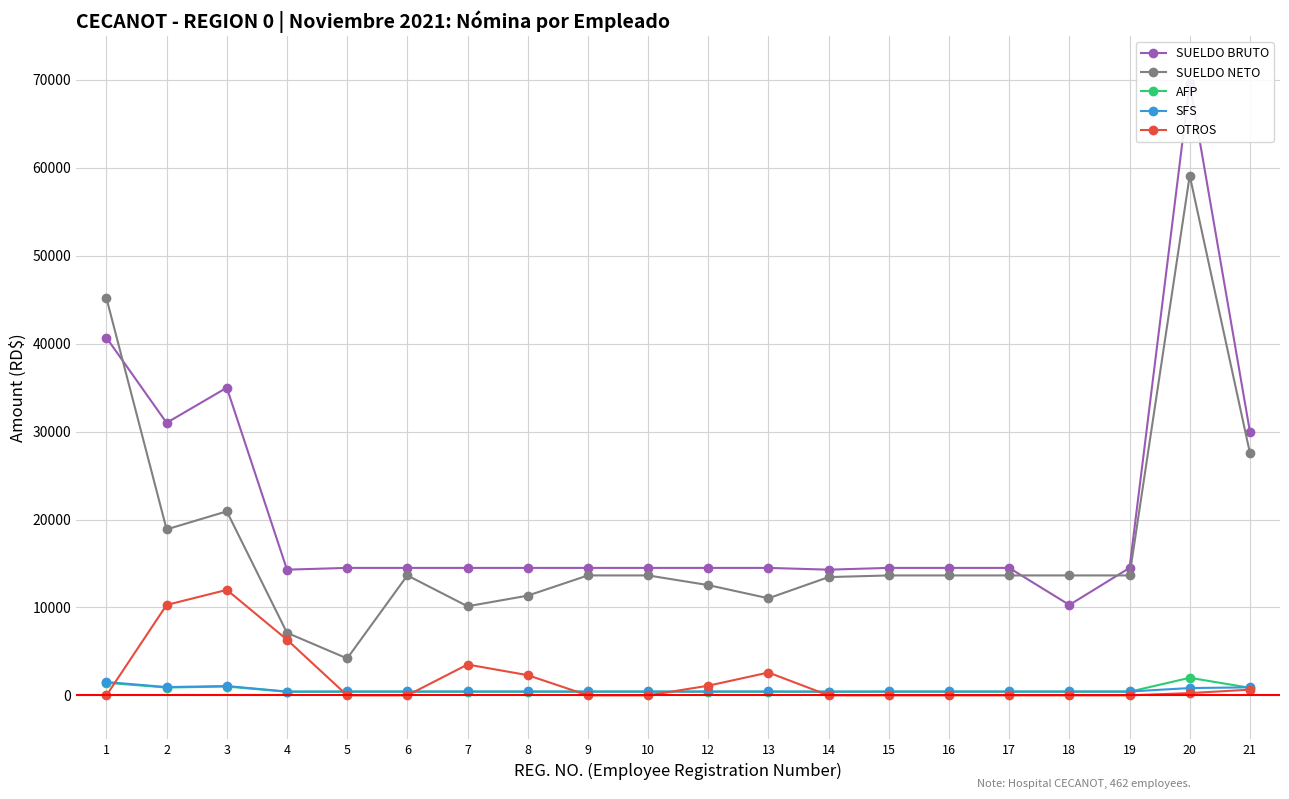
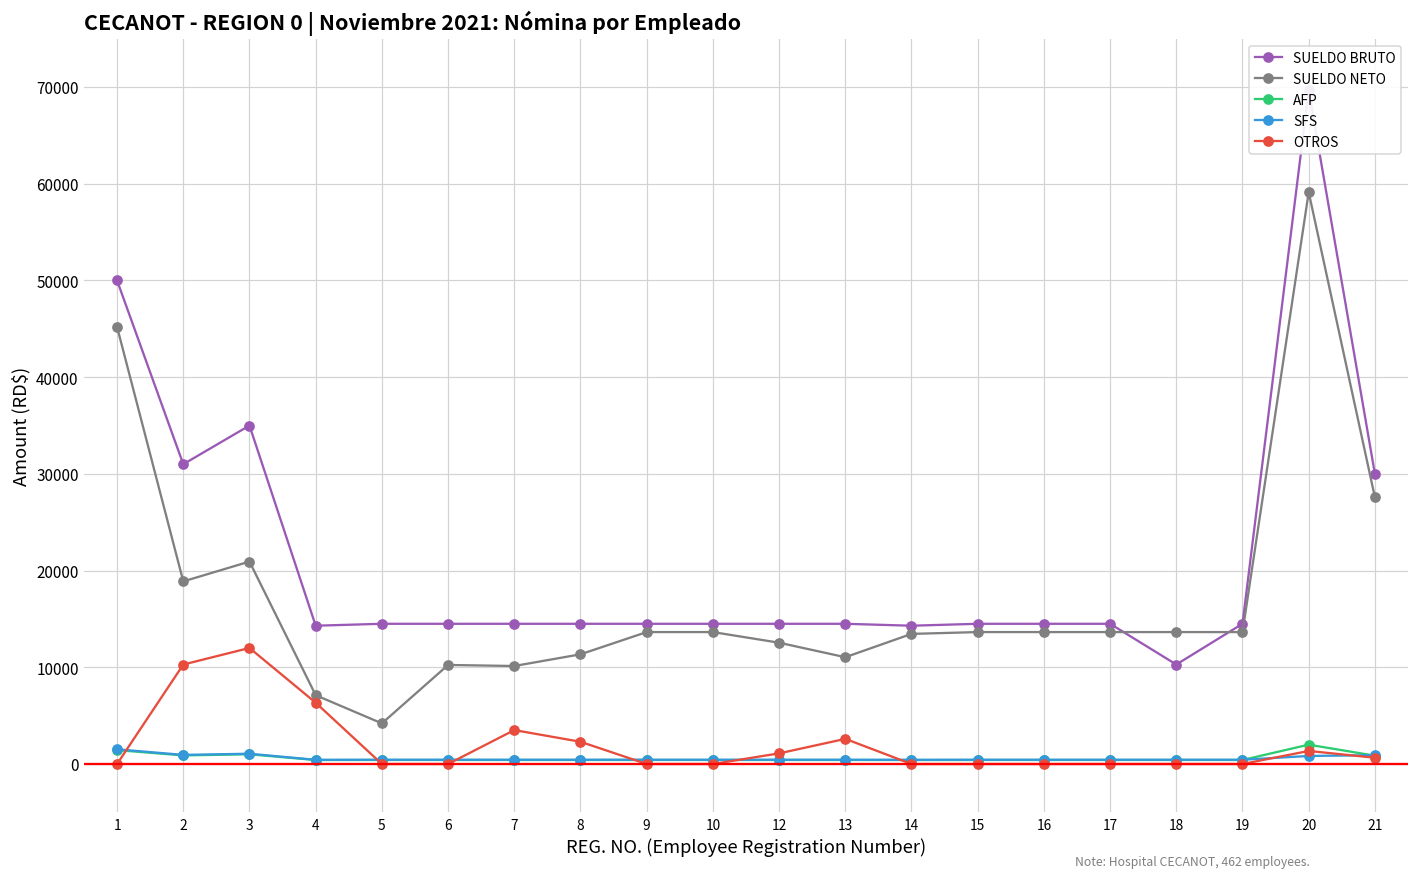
SUELDO BRUTO, 1: 41000 -> 50000
SUELDO NETO, 6: 14000 -> 10000
OTROS, 20: 0 -> 1000
